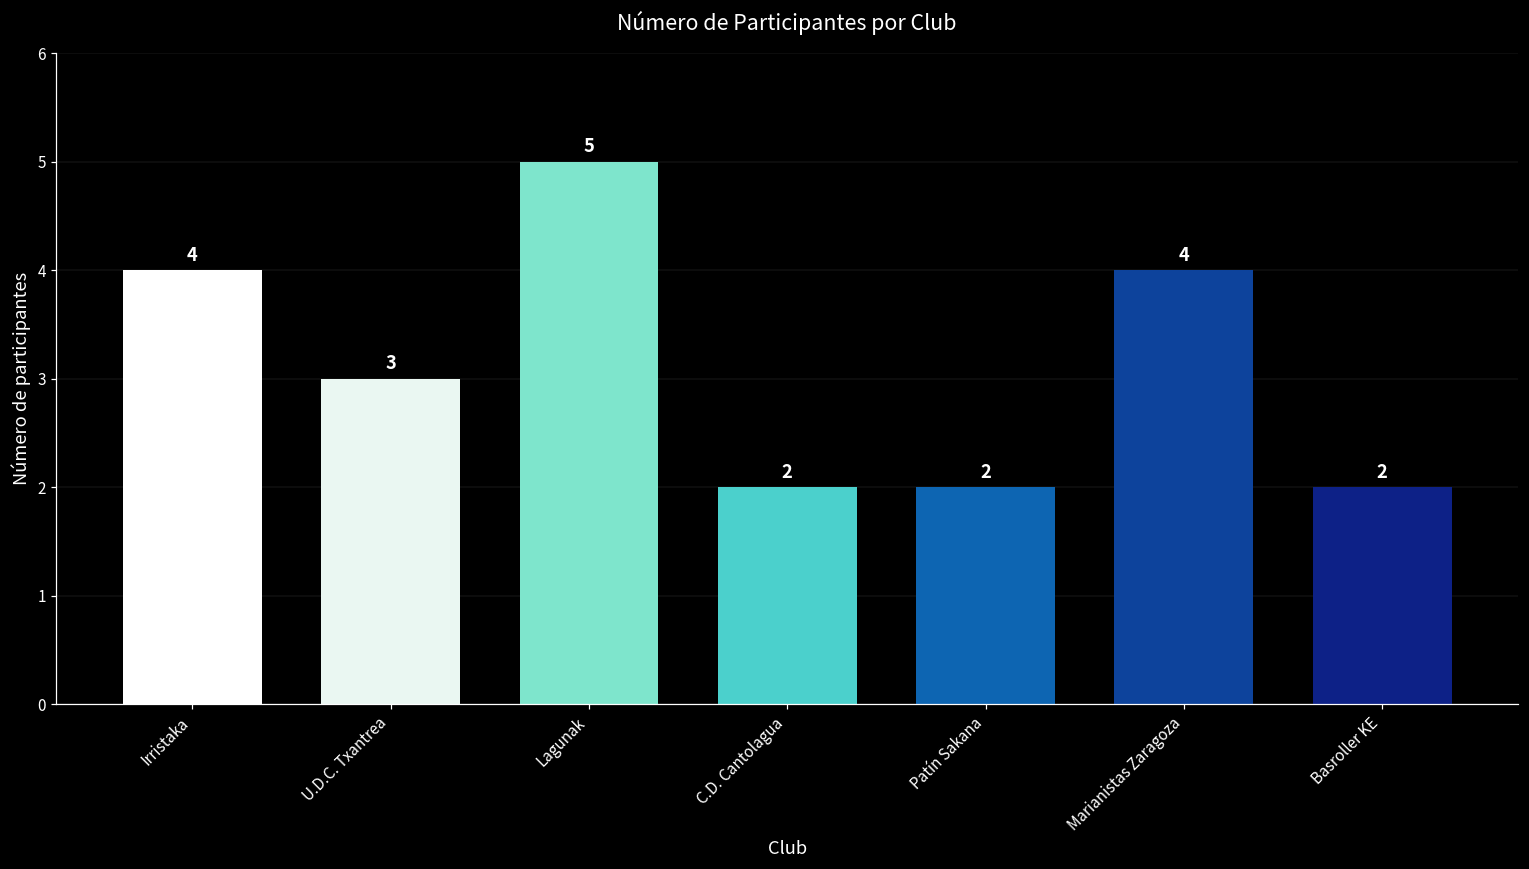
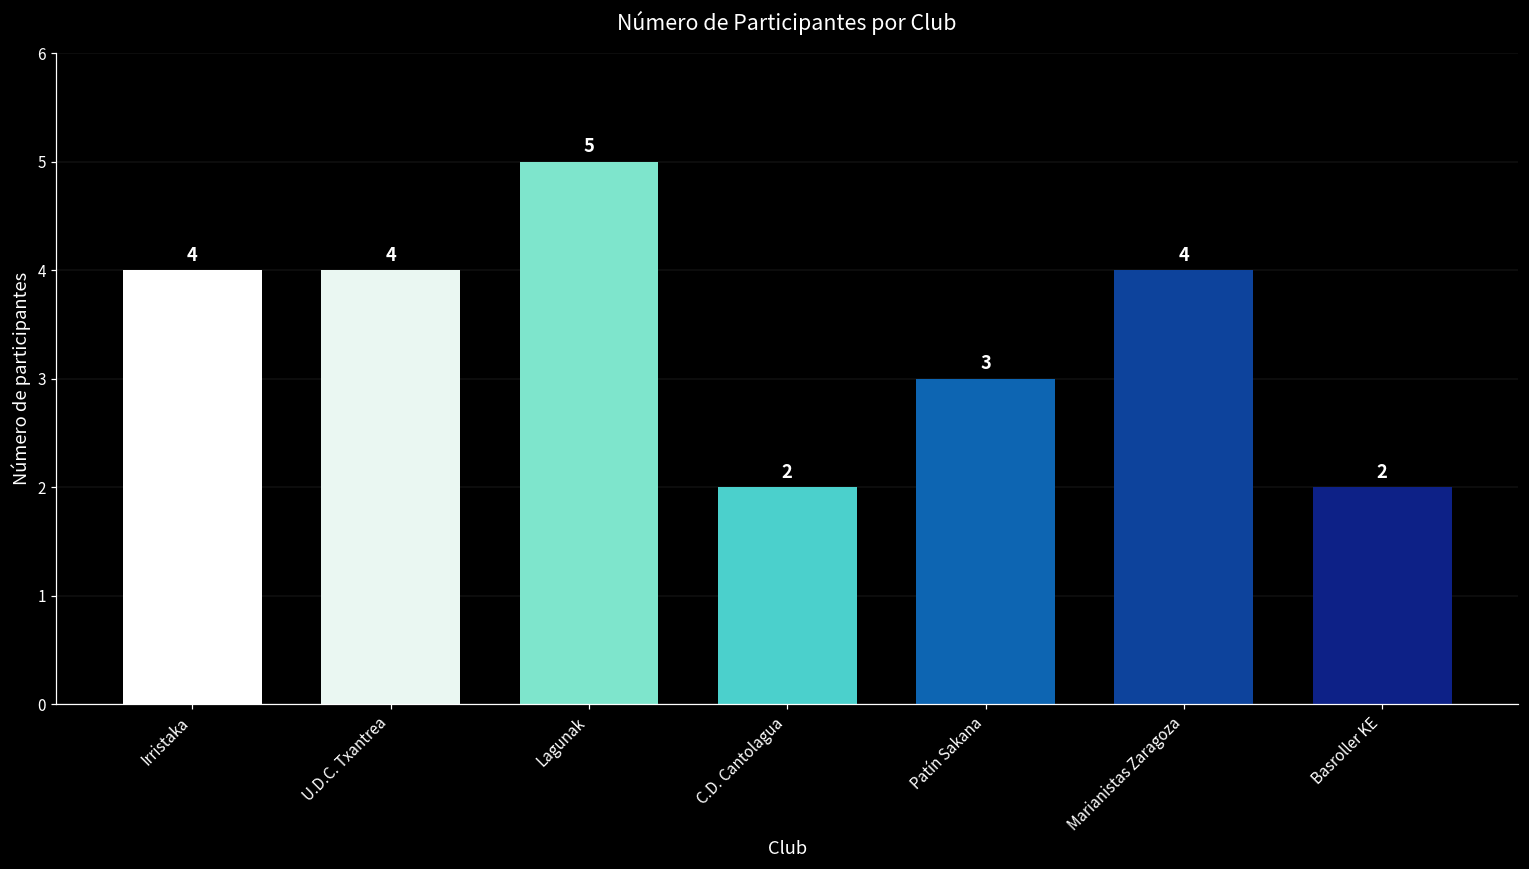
U.D.C. Txantrea: 3 -> 4
Patín Sakana: 2 -> 3
